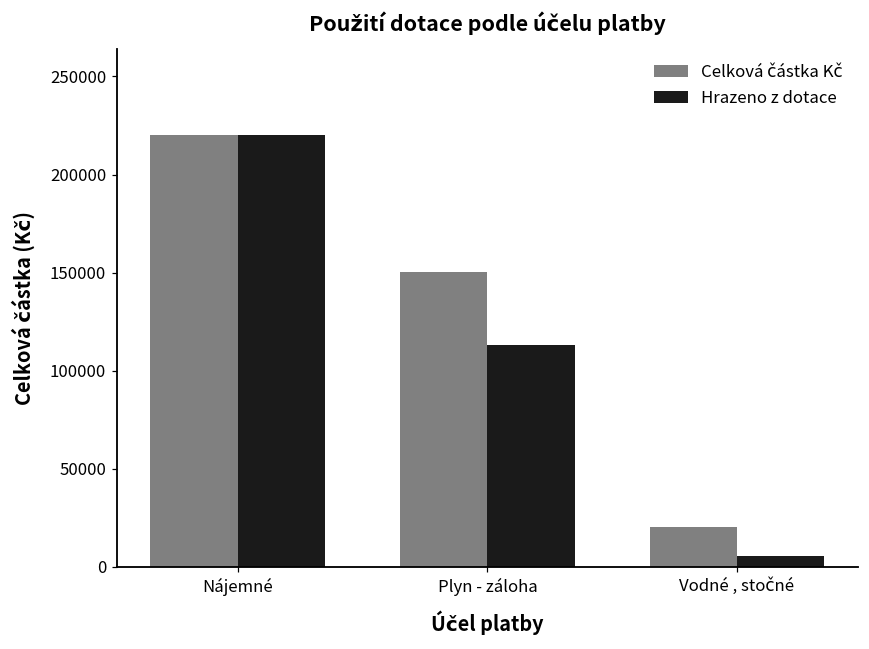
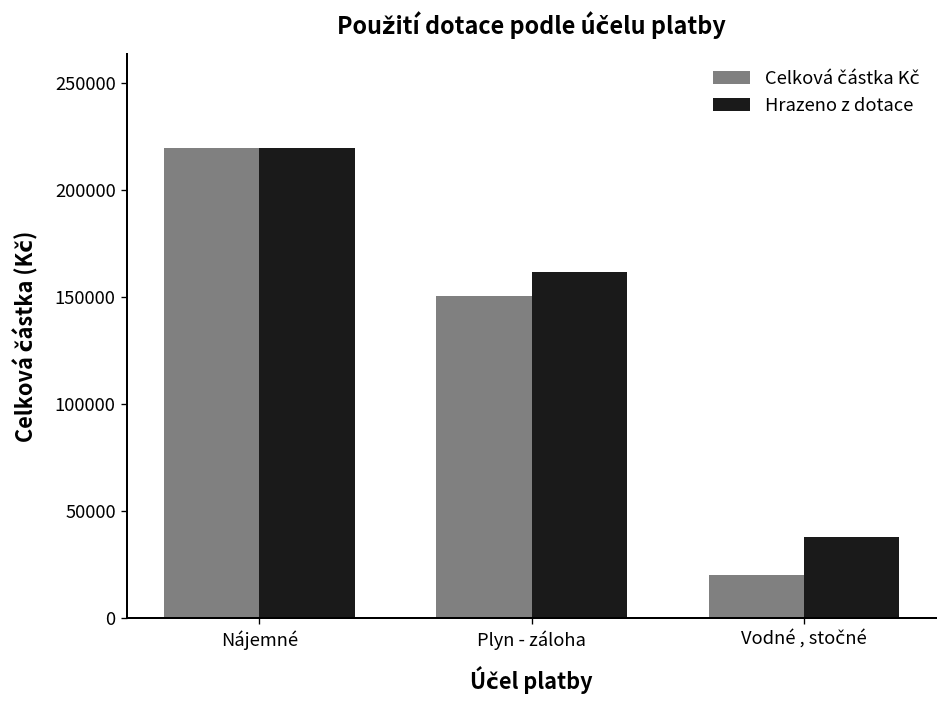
Hrazeno z dotace, Plyn - záloha: 113000 -> 162000
Hrazeno z dotace, Vodné , stočné: 6000 -> 38000
